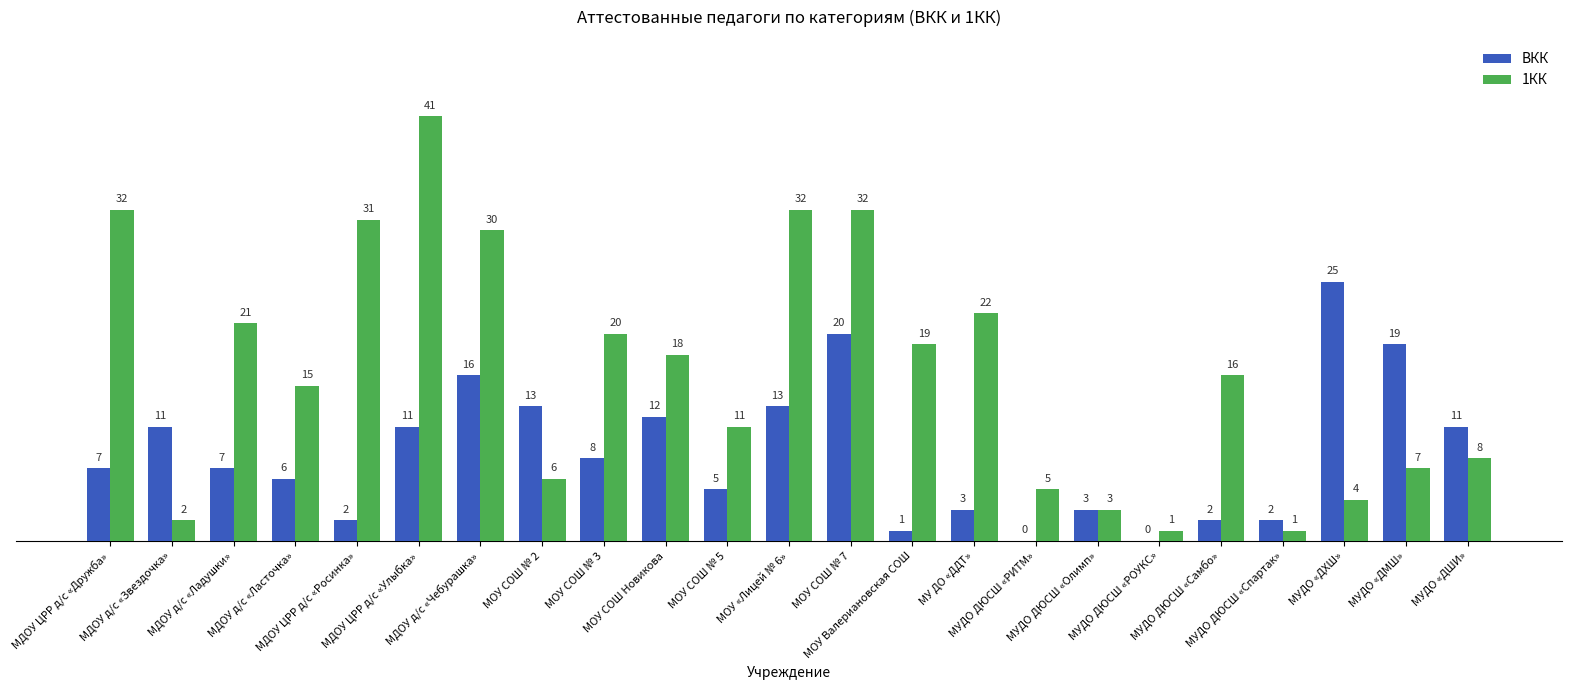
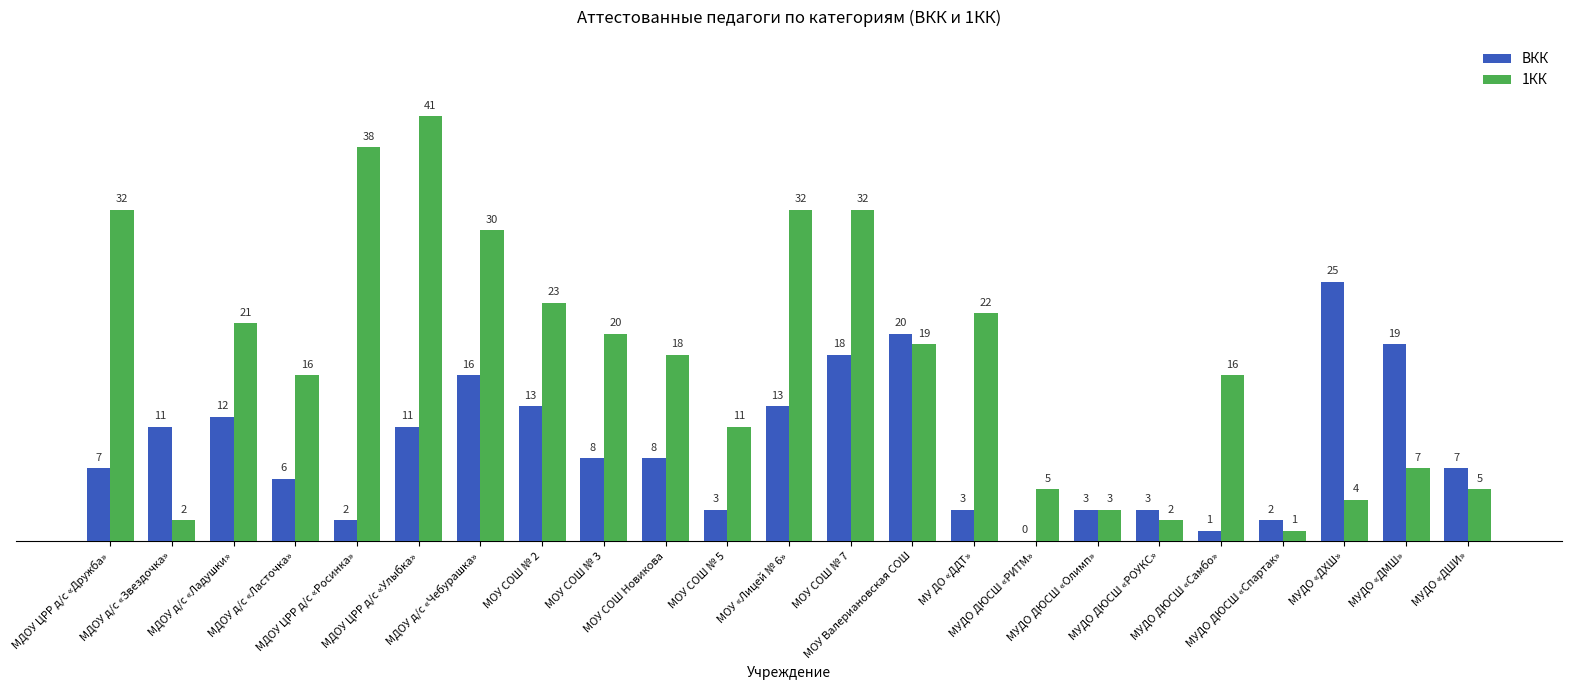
ВКК, МДОУ д/с «Ладушки»: 7 -> 12
1КК, МДОУ д/с «Ласточка»: 15 -> 16
1КК, МДОУ ЦРР д/с «Росинка»: 31 -> 38
1КК, МОУ СОШ № 2: 6 -> 23
ВКК, МОУ СОШ Новикова: 12 -> 8
ВКК, МОУ СОШ № 5: 5 -> 3
ВКК, МОУ СОШ № 7: 20 -> 18
ВКК, МОУ Валериановская СОШ: 1 -> 20
ВКК, МУДО ДЮСШ «РОУКС»: 0 -> 3
1КК, МУДО ДЮСШ «РОУКС»: 1 -> 2
ВКК, МУДО ДЮСШ «Самбо»: 2 -> 1
ВКК, МУДО «ДШИ»: 11 -> 7
1КК, МУДО «ДШИ»: 8 -> 5
